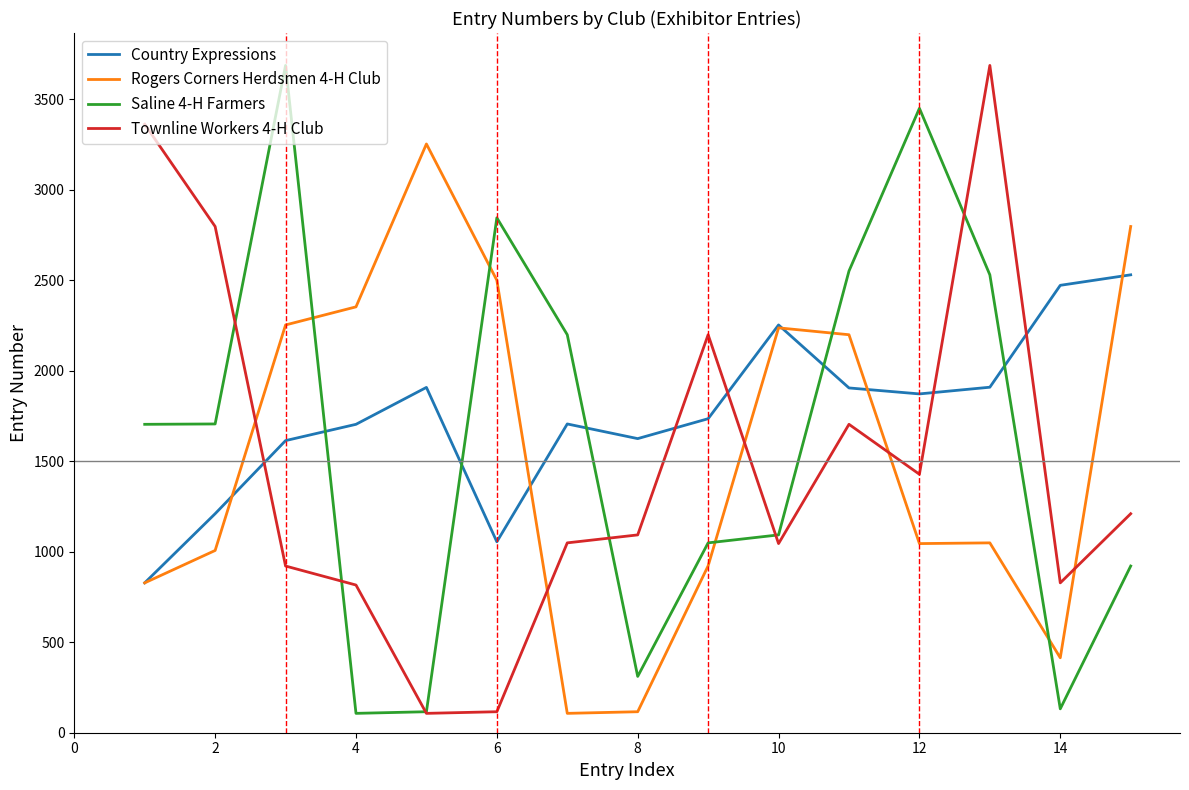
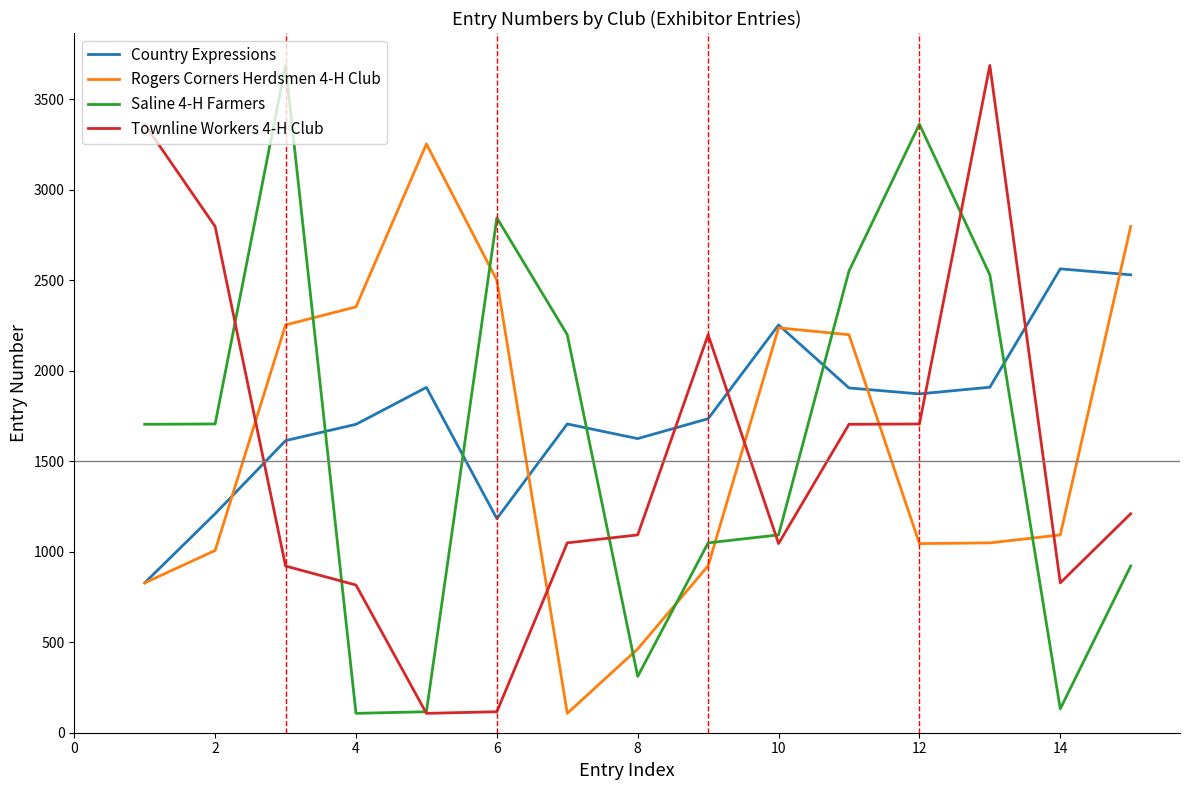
Country Expressions, 6: 1060 -> 1180
Rogers Corners Herdsmen 4-H Club, 8: 120 -> 460
Saline 4-H Farmers, 12: 3450 -> 3360
Townline Workers 4-H Club, 12: 1430 -> 1710
Country Expressions, 14: 2470 -> 2560
Rogers Corners Herdsmen 4-H Club, 14: 410 -> 1090
